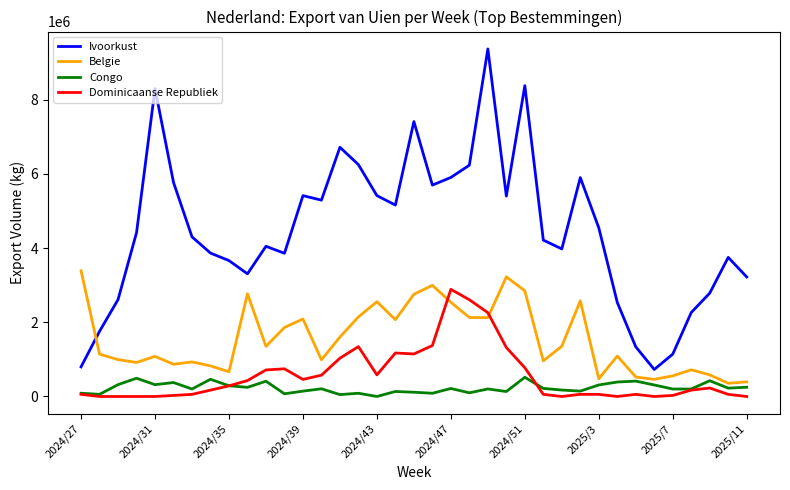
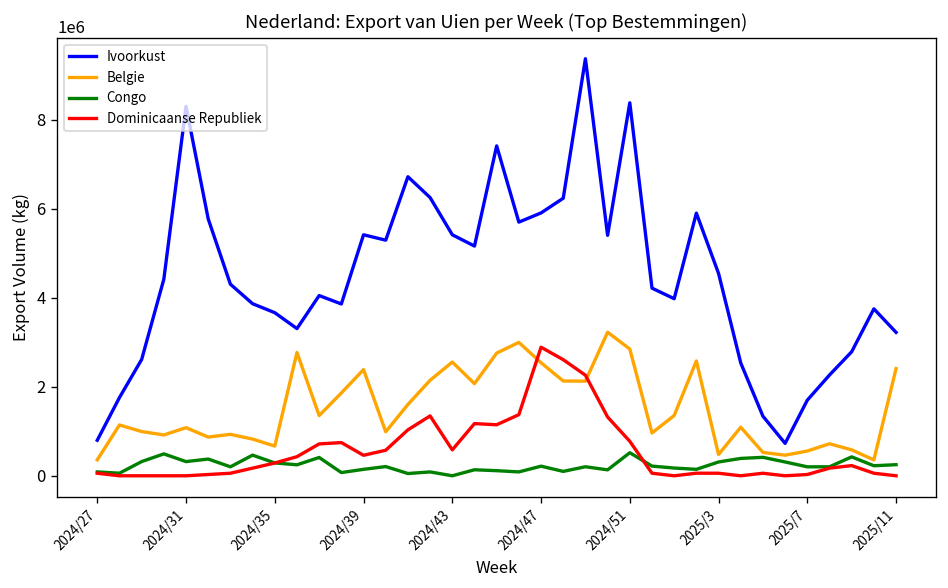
Belgie, 2024/27: 3400000 -> 400000
Belgie, 2024/39: 2100000 -> 2400000
Ivoorkust, 2025/7: 1100000 -> 1700000
Belgie, 2025/11: 400000 -> 2400000
